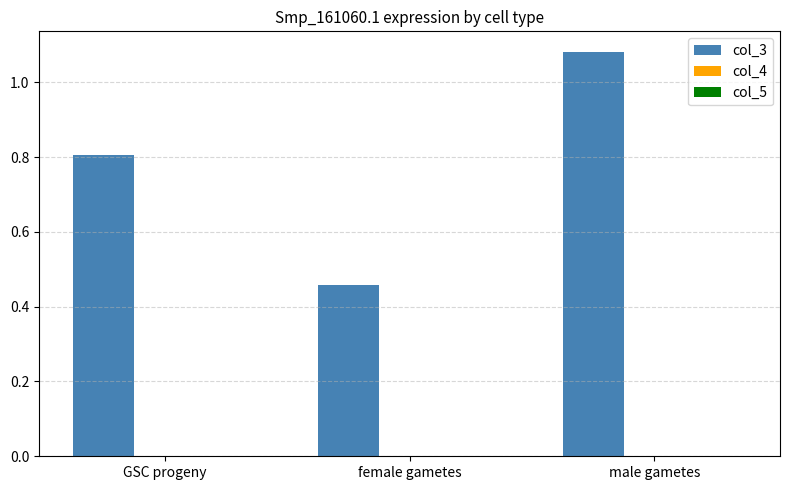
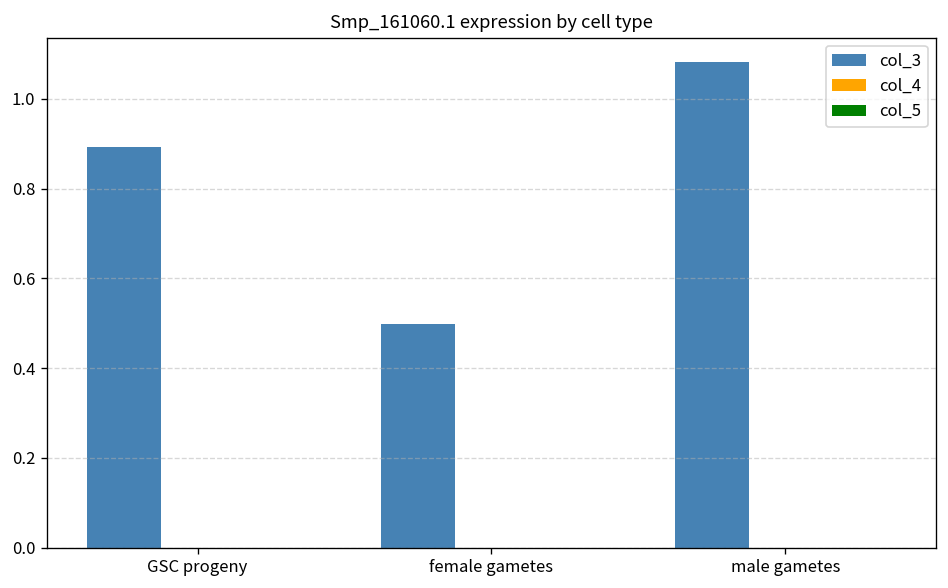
col_3, GSC progeny: 0.81 -> 0.89
col_3, female gametes: 0.46 -> 0.50
